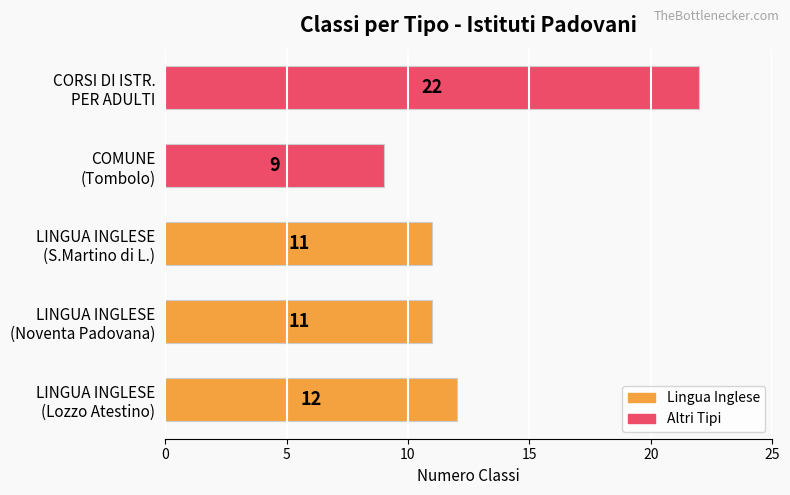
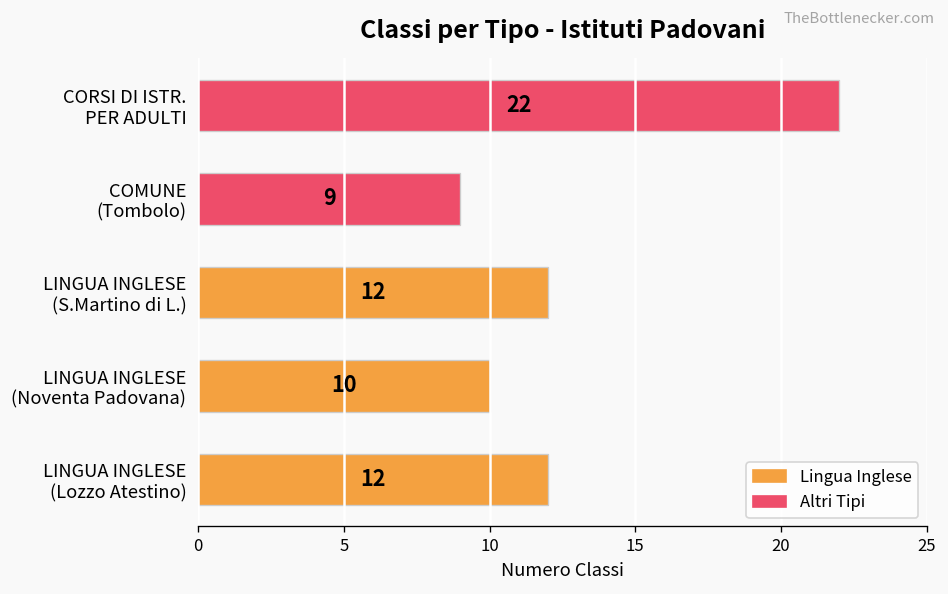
LINGUA INGLESE (S.Martino di L.): 11 -> 12
LINGUA INGLESE (Noventa Padovana): 11 -> 10
